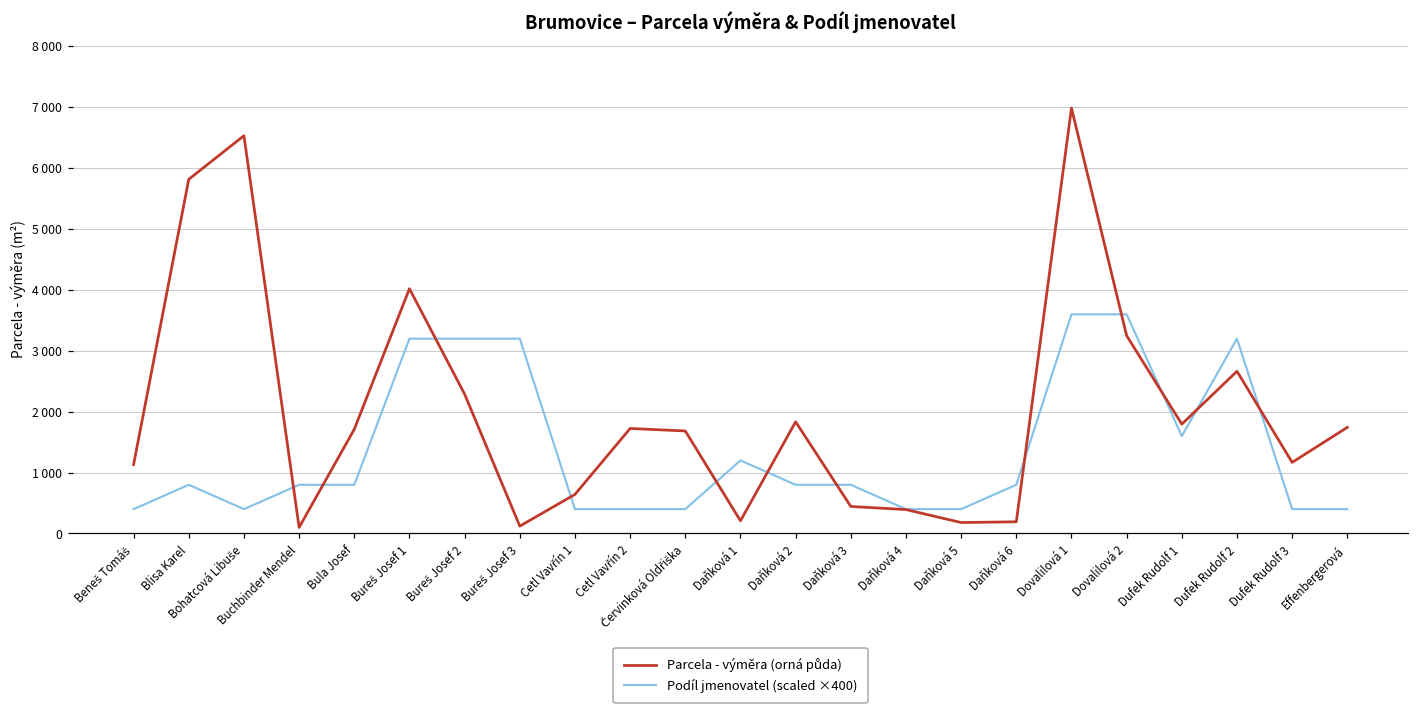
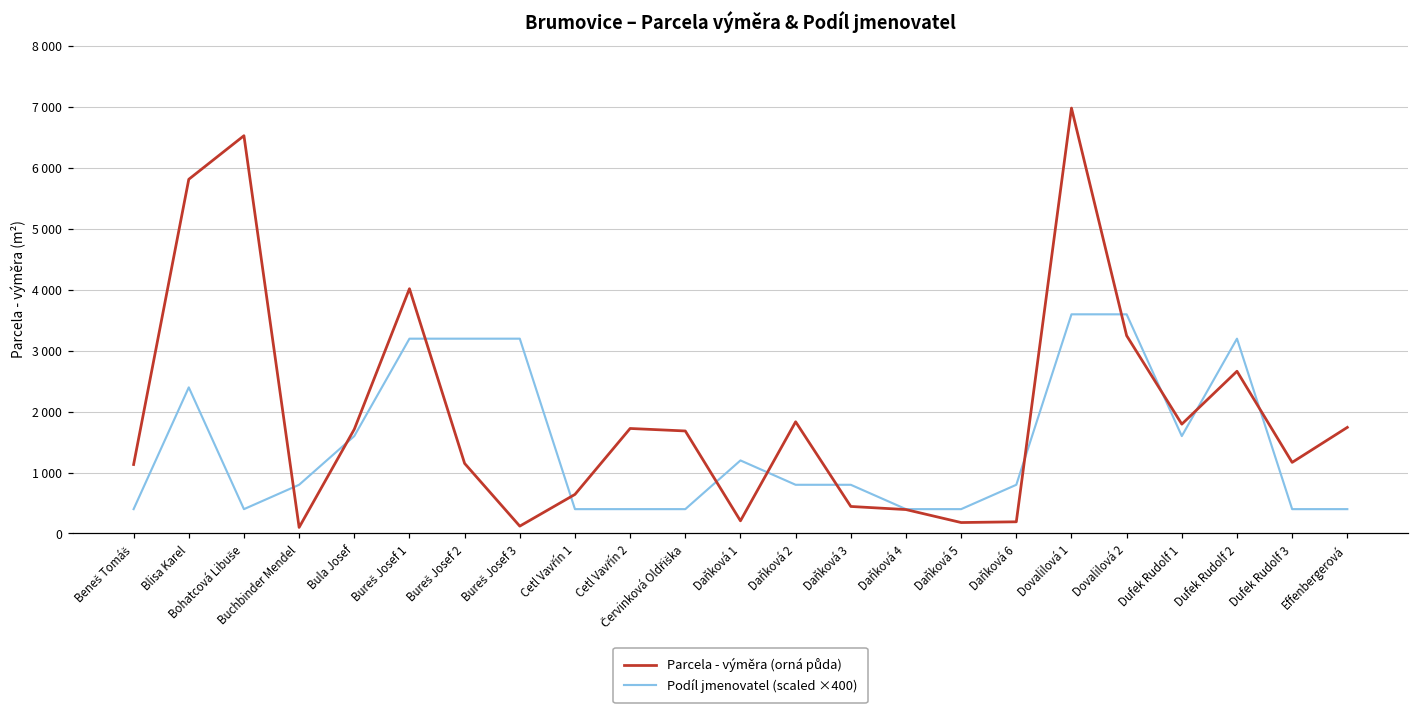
Podíl jmenovatel (scaled ×400), Blisa Karel: 800 -> 2400
Podíl jmenovatel (scaled ×400), Bula Josef: 800 -> 1600
Parcela - výměra (orná půda), Bureš Josef 2: 2300 -> 1200
